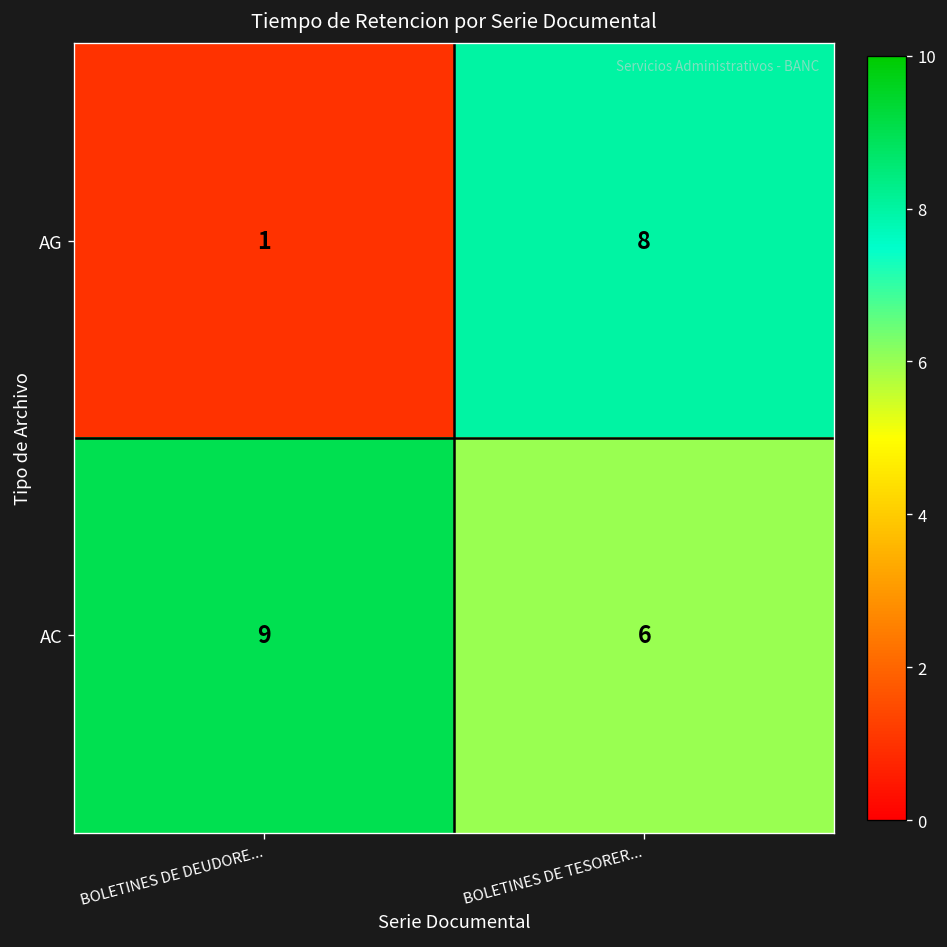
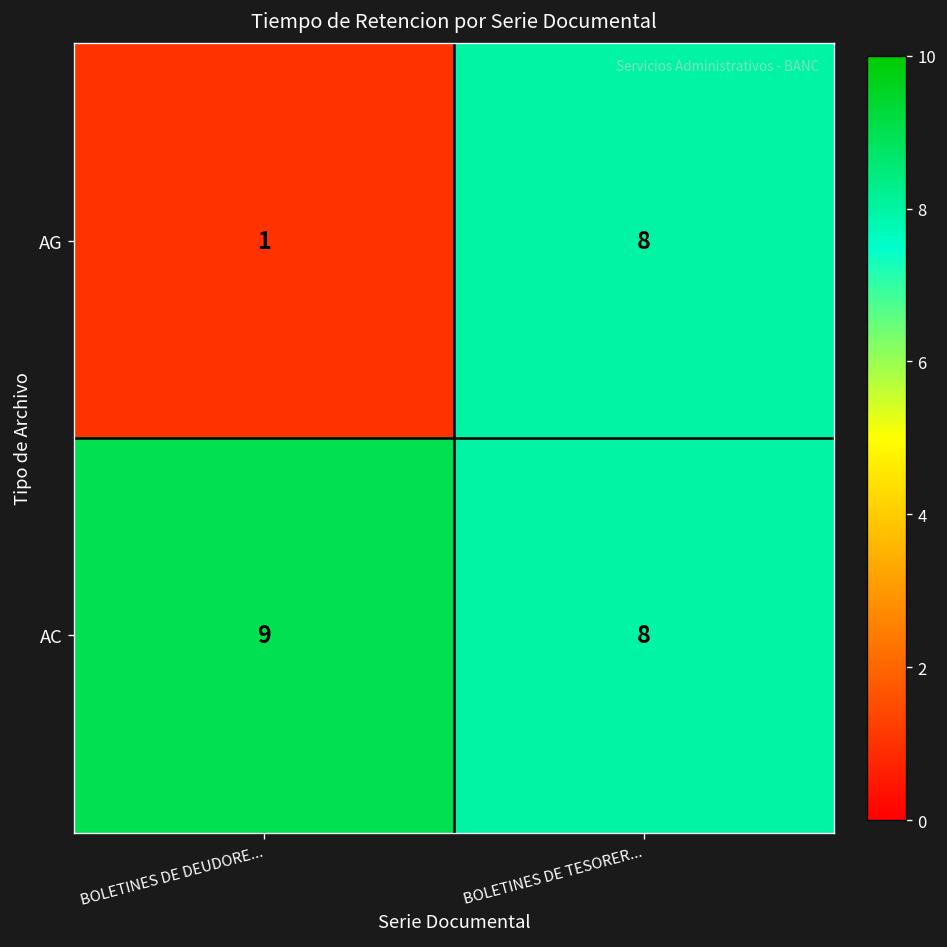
AC, BOLETINES DE TESORER...: 6 -> 8
